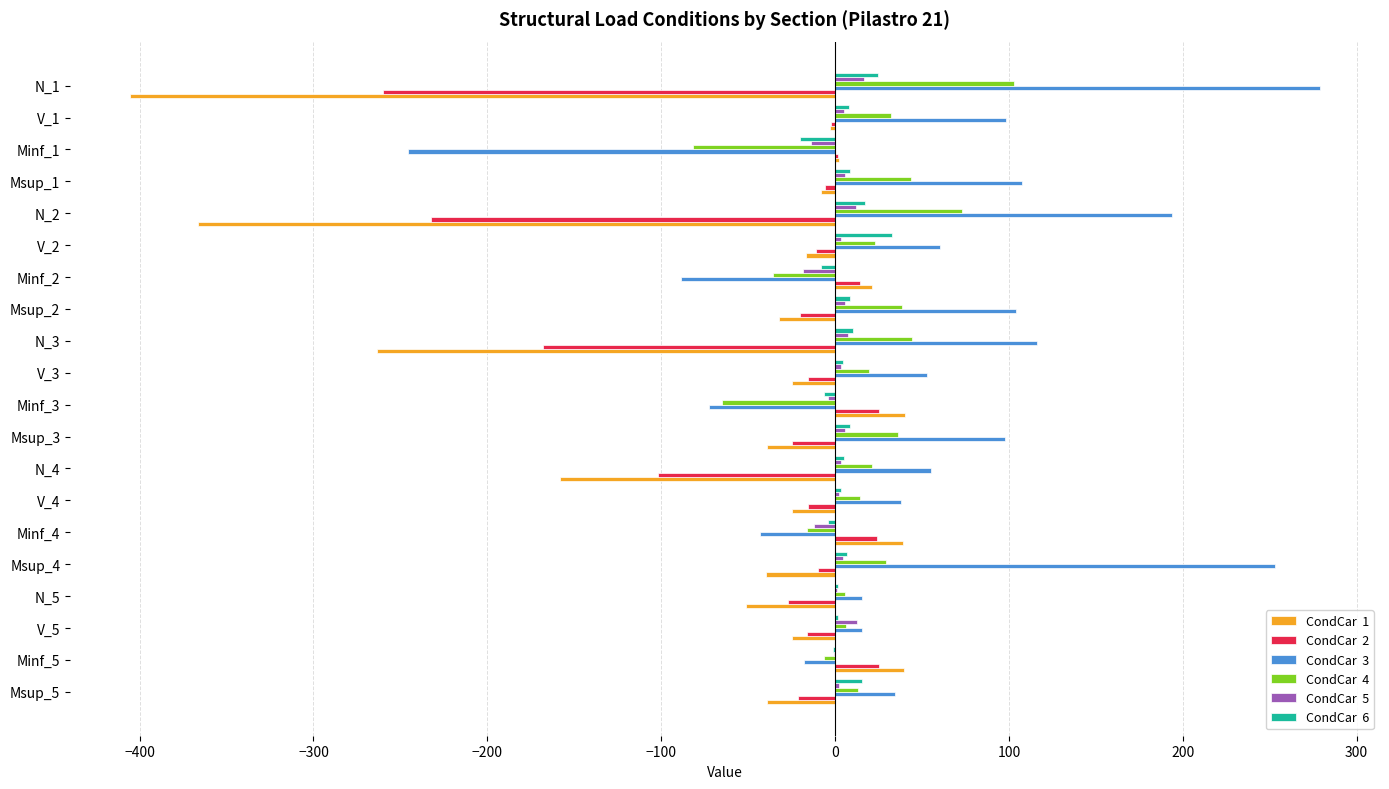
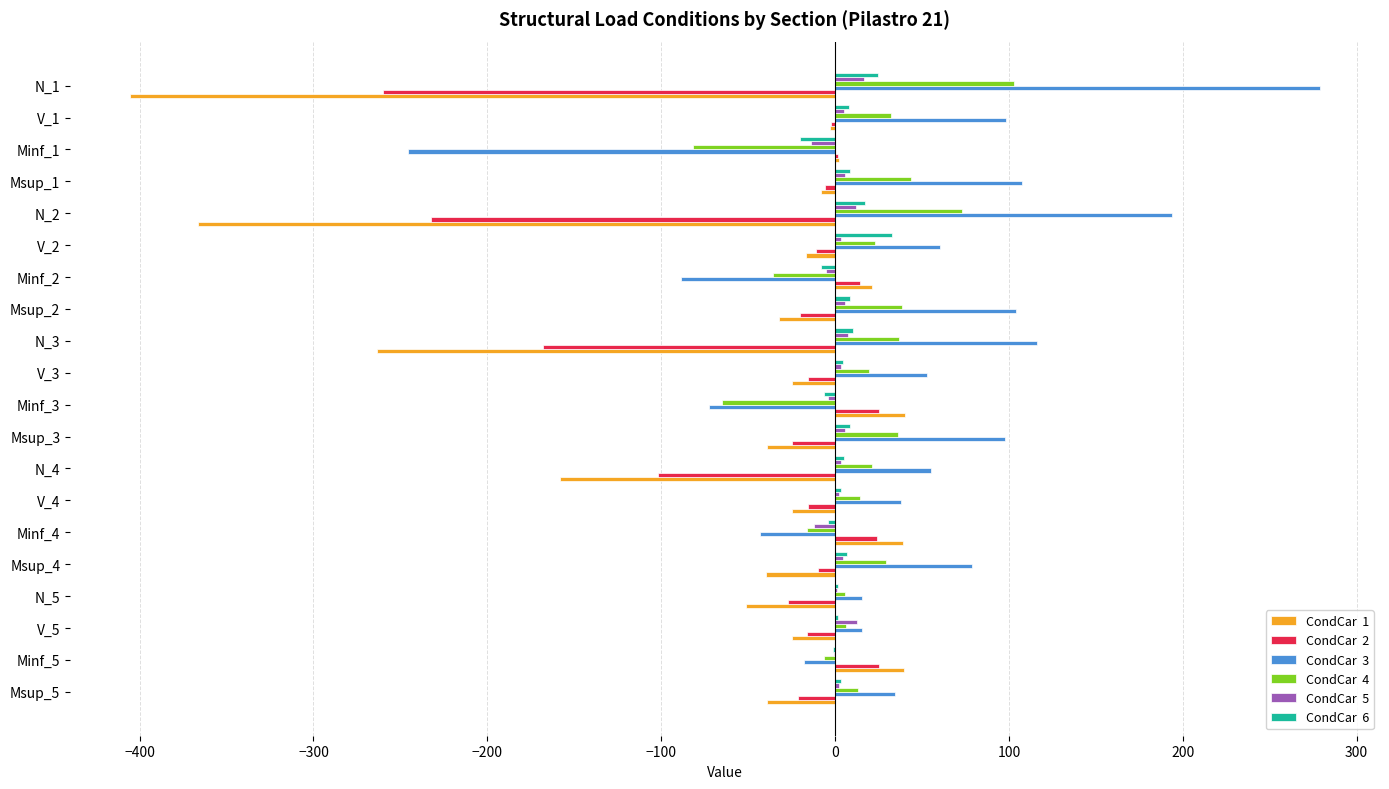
CondCar 5, Minf_2: -18 -> -5
CondCar 4, N_3: 44 -> 37
CondCar 3, Msup_4: 253 -> 79
CondCar 6, Msup_5: 15 -> 3
